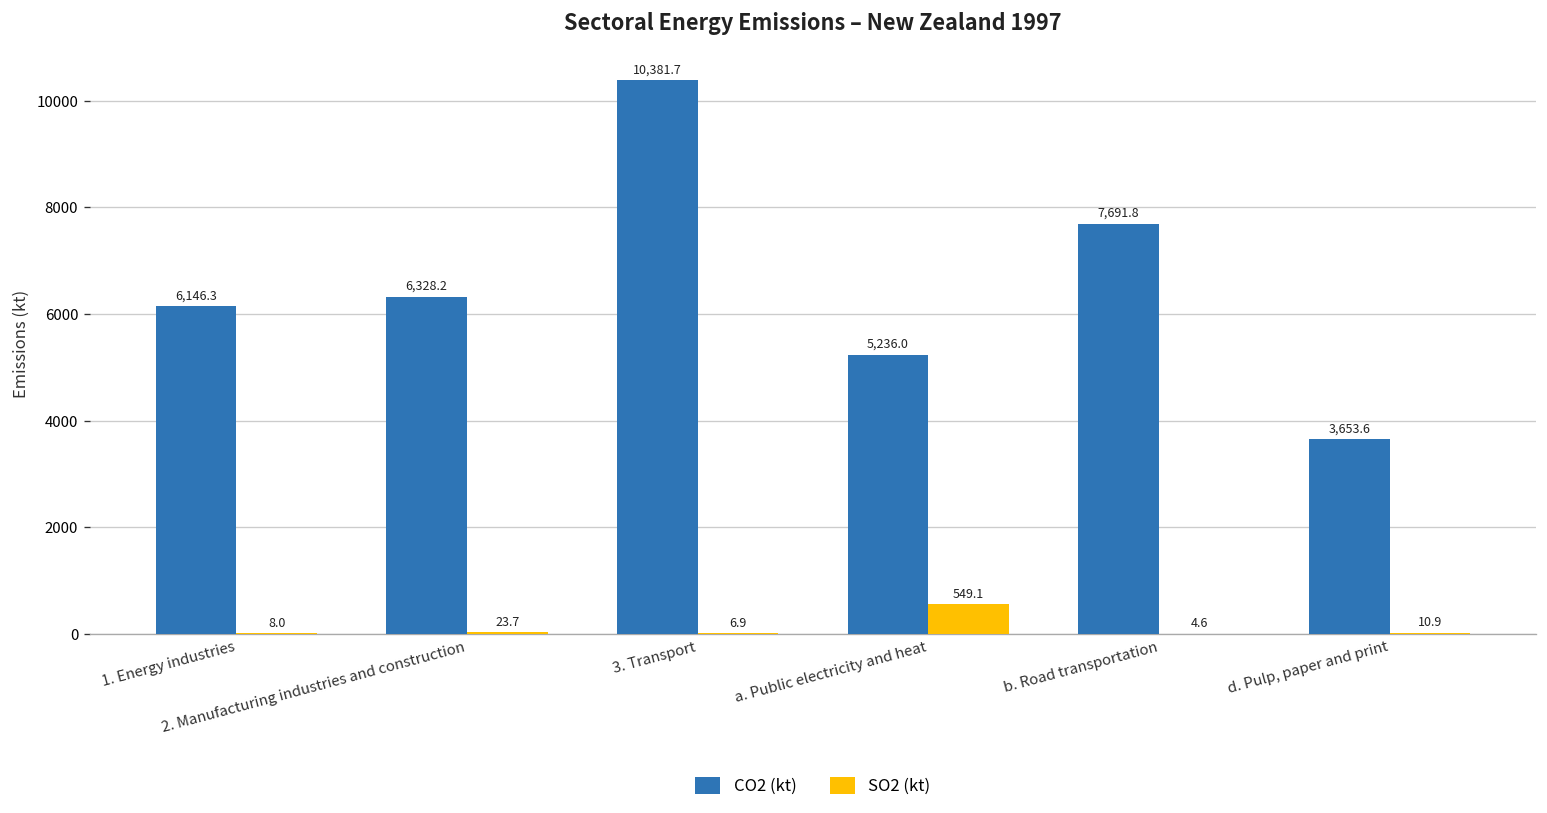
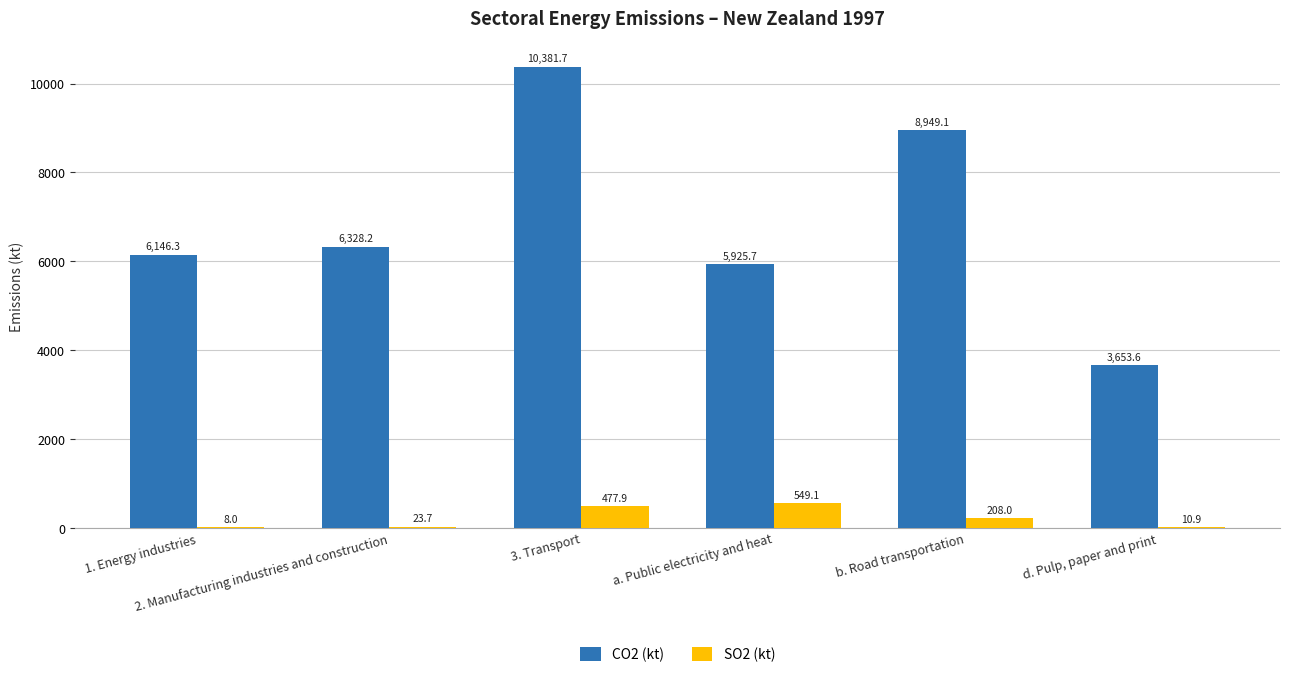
SO2 (kt), 3. Transport: 6.9 -> 477.9
CO2 (kt), a. Public electricity and heat: 5,236.0 -> 5,925.7
CO2 (kt), b. Road transportation: 7,691.8 -> 8,949.1
SO2 (kt), b. Road transportation: 4.6 -> 208.0
